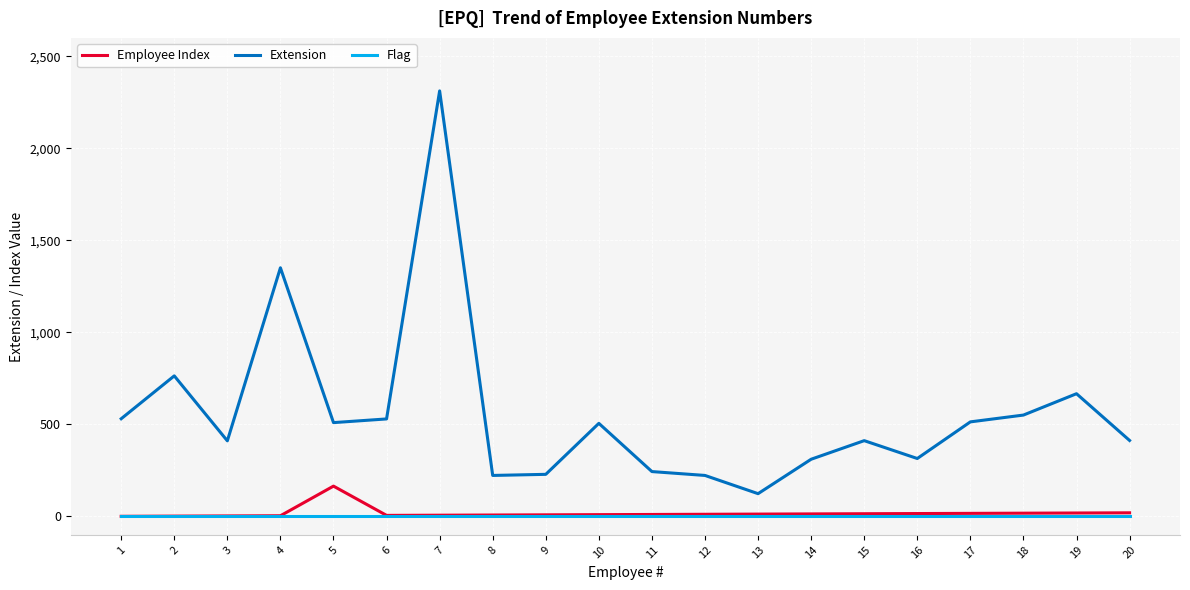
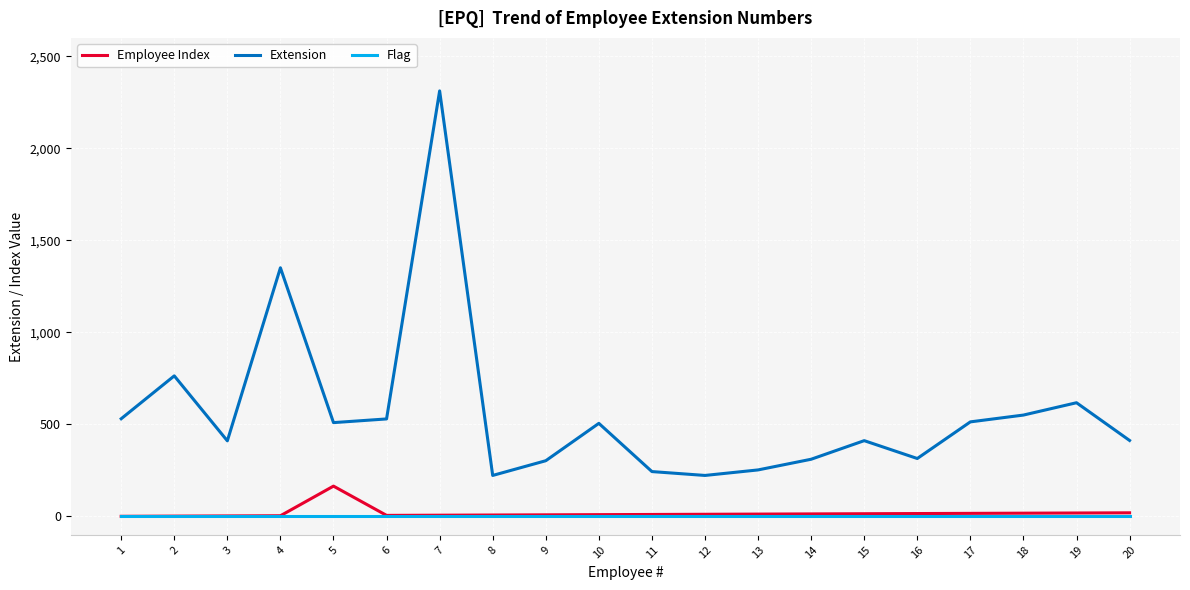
Extension, 9: 230 -> 300
Extension, 13: 120 -> 250
Extension, 19: 670 -> 620
